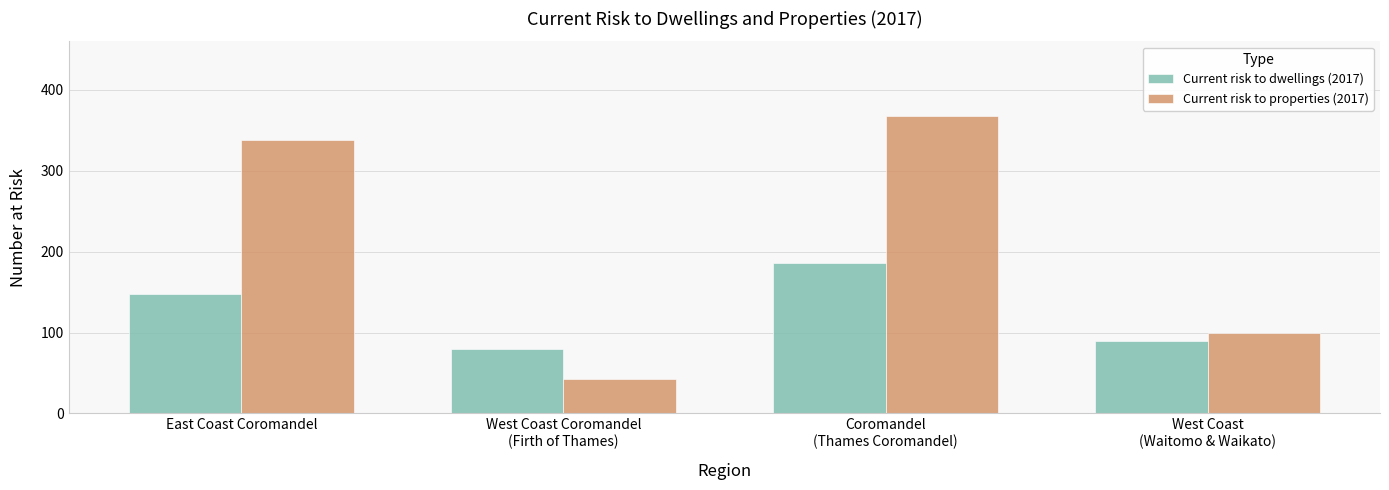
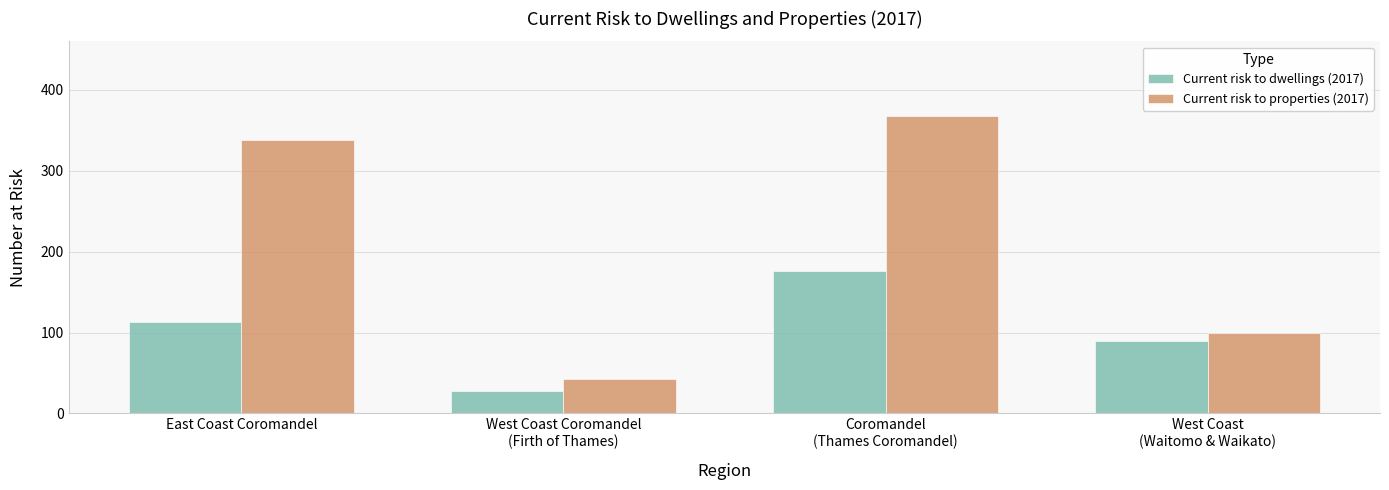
Current risk to dwellings (2017), East Coast Coromandel: 150 -> 110
Current risk to dwellings (2017), West Coast Coromandel (Firth of Thames): 80 -> 30
Current risk to dwellings (2017), Coromandel (Thames Coromandel): 190 -> 180
